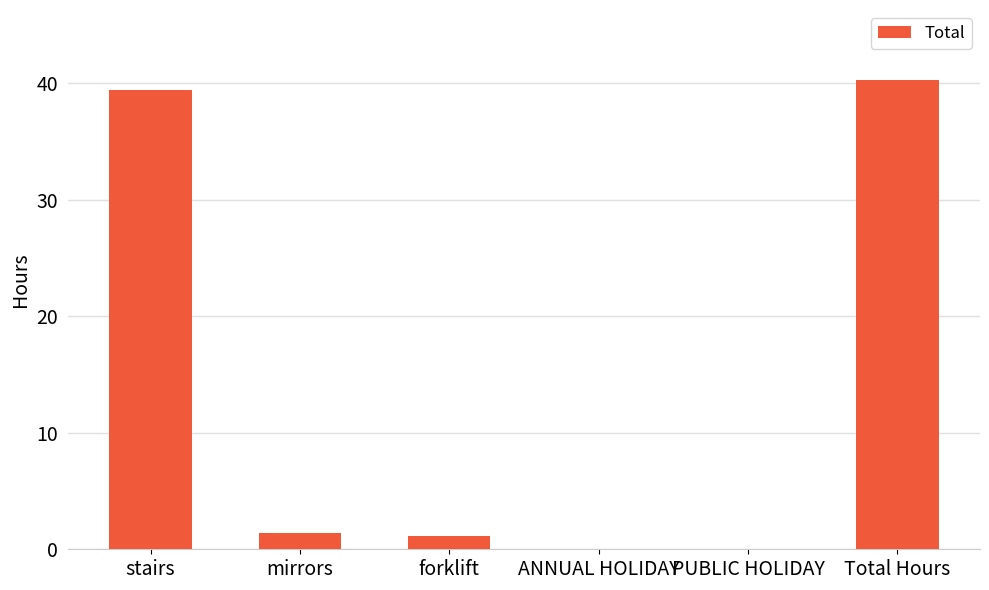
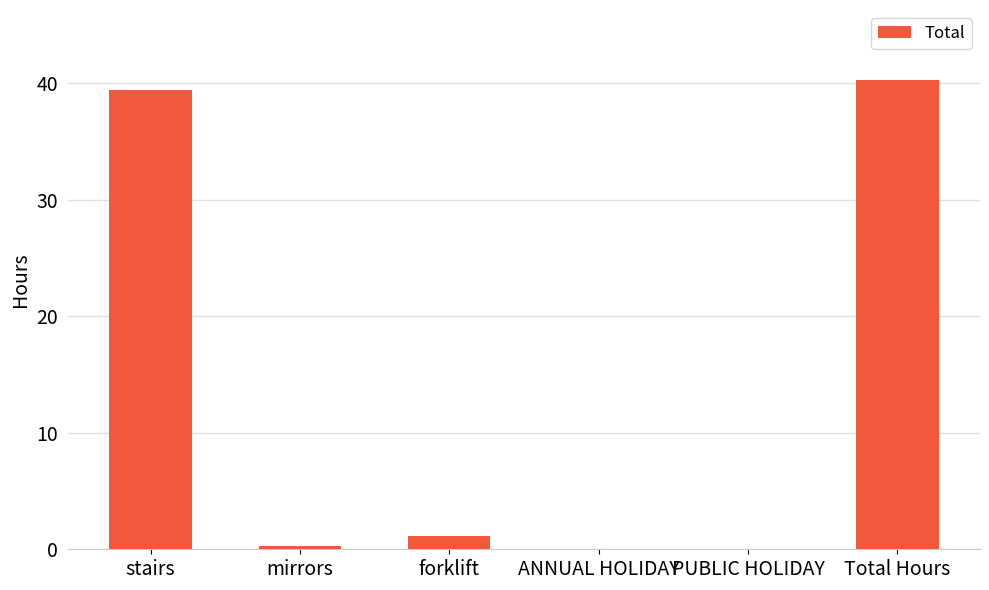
mirrors: 1.4 -> 0.3
